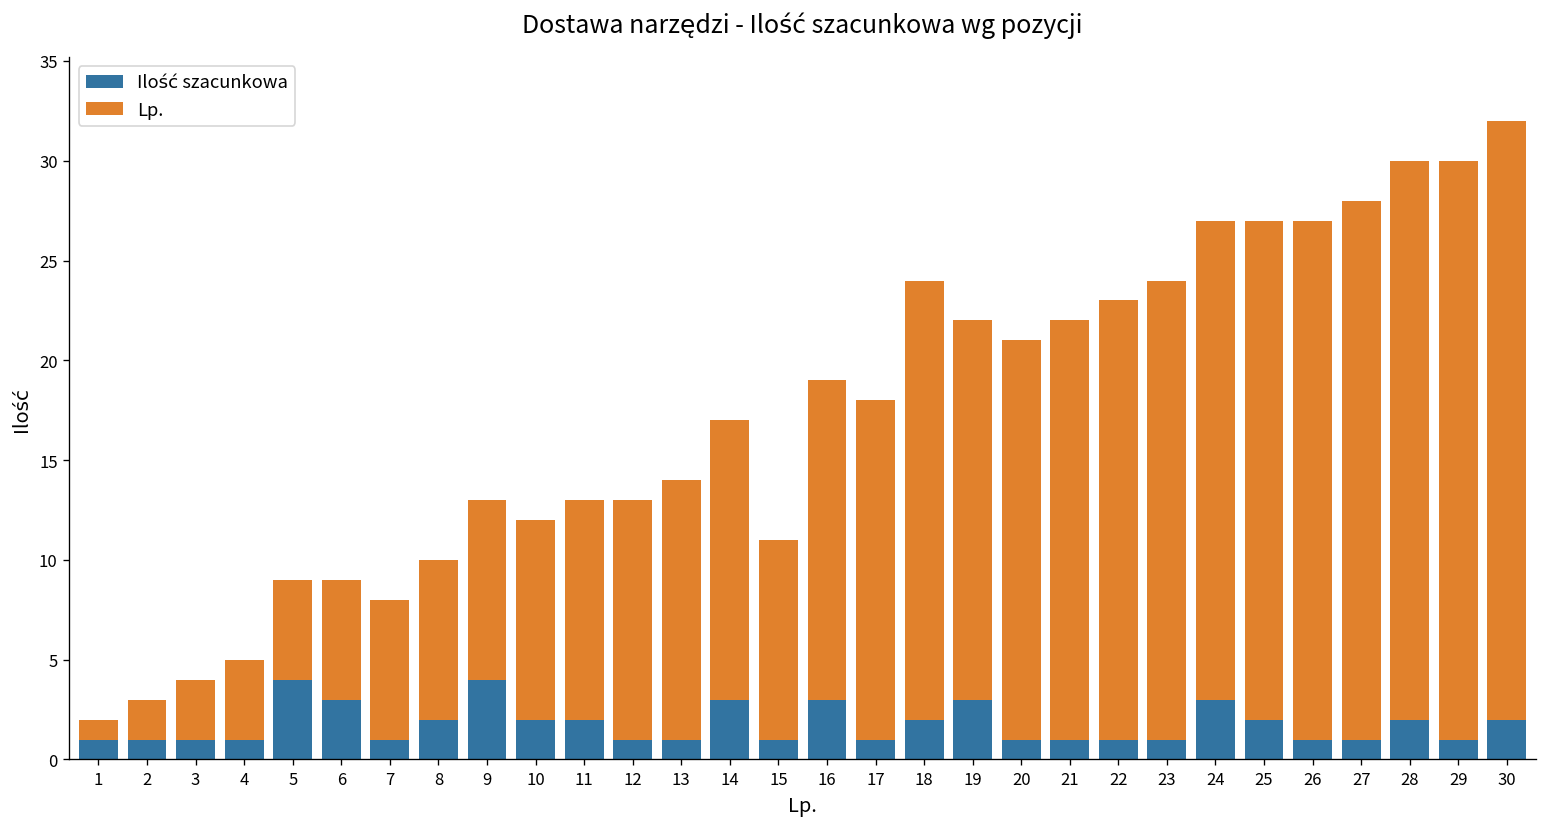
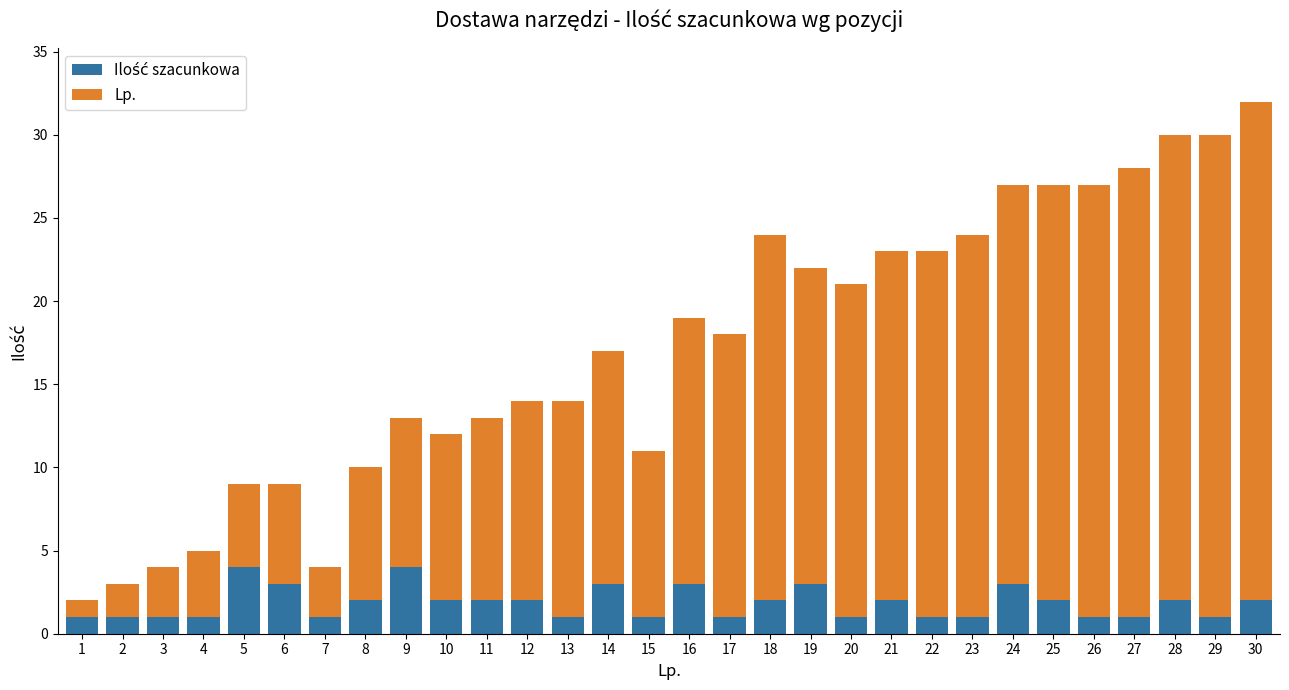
Lp., 7: 7 -> 3
Ilość szacunkowa, 12: 1 -> 2
Ilość szacunkowa, 21: 1 -> 2
